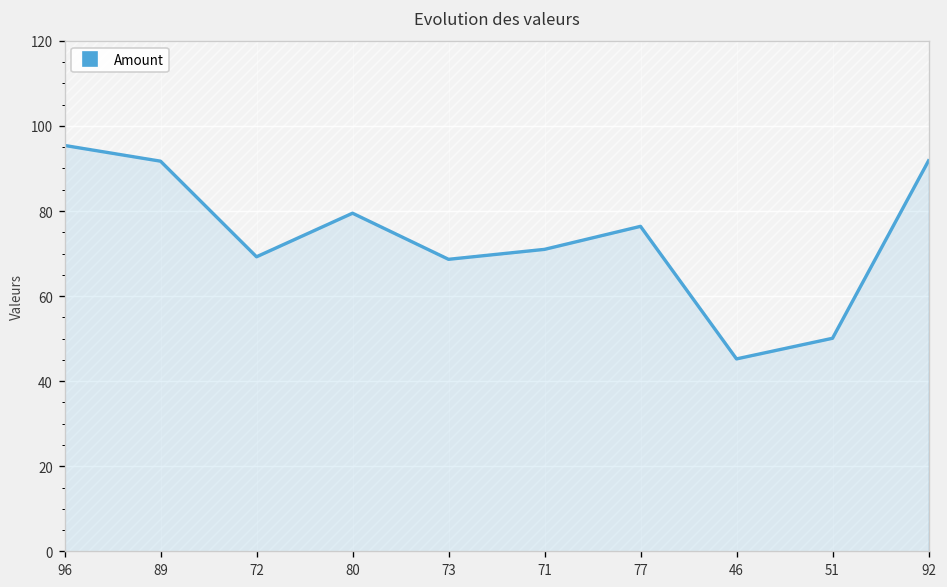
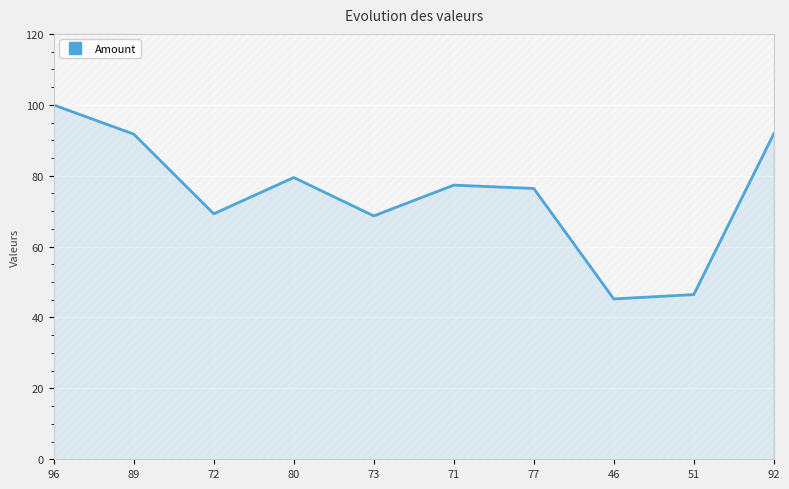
Amount, 96: 95 -> 100
Amount, 71: 71 -> 77
Amount, 51: 50 -> 46
